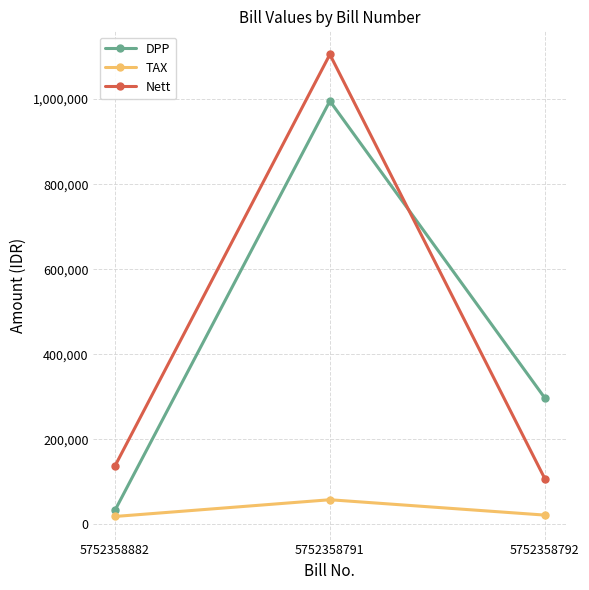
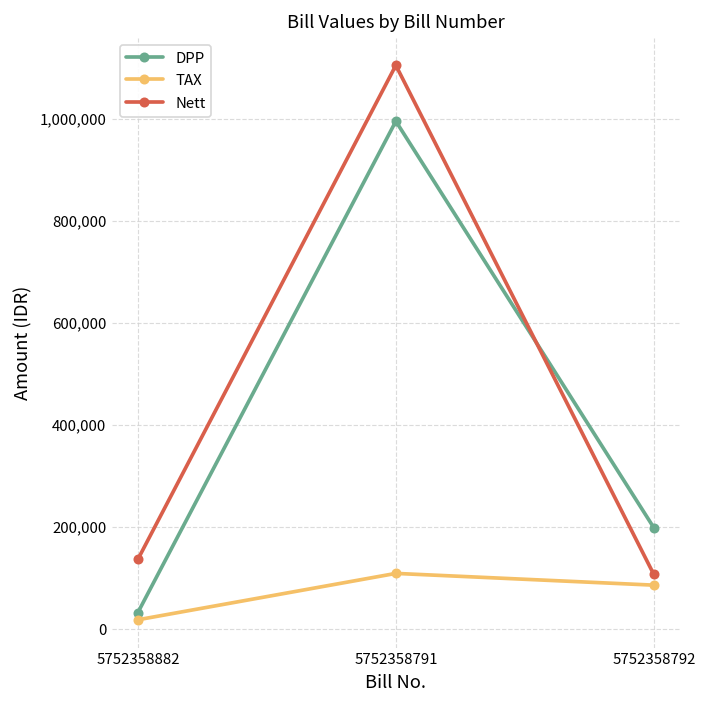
TAX, 5752358791: 60,000 -> 110,000
DPP, 5752358792: 300,000 -> 200,000
TAX, 5752358792: 20,000 -> 90,000
